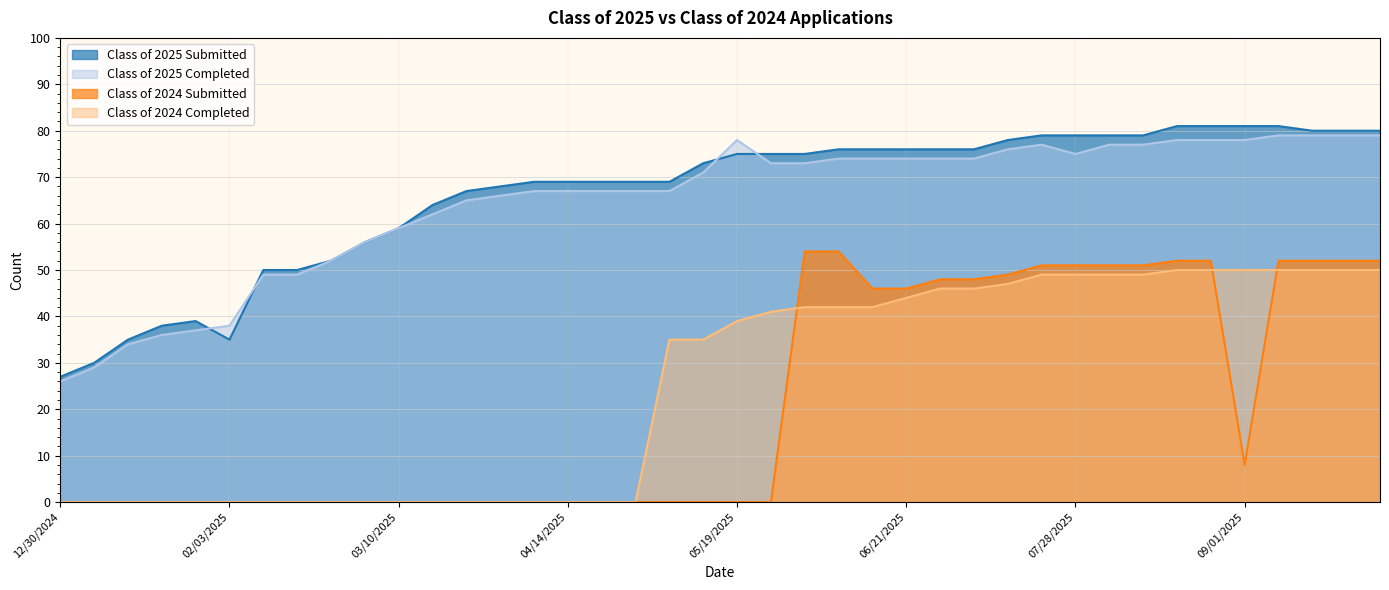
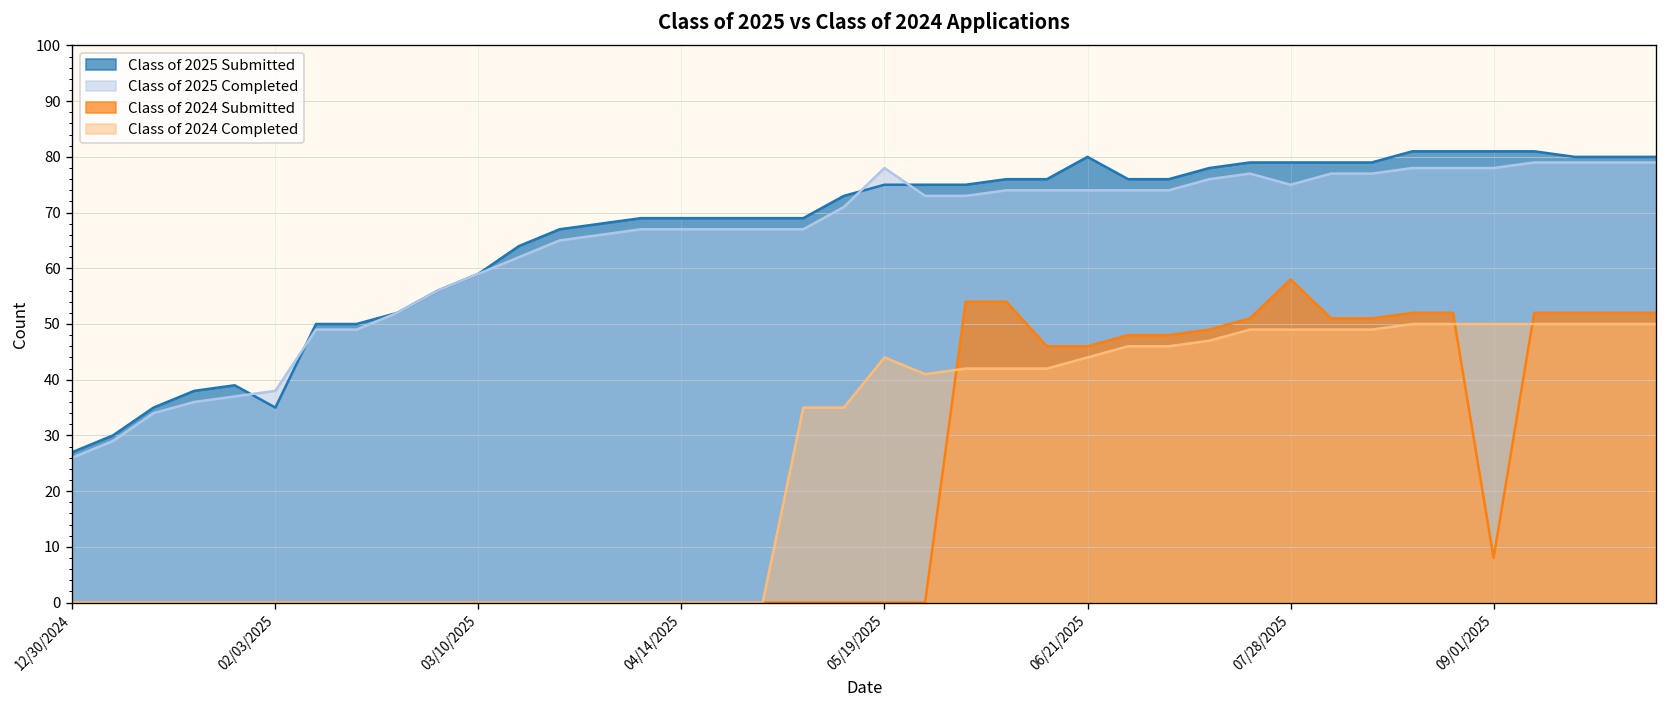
Class of 2024 Completed, 05/19/2025: 39 -> 44
Class of 2025 Submitted, 06/21/2025: 76 -> 80
Class of 2024 Submitted, 07/28/2025: 51 -> 58
